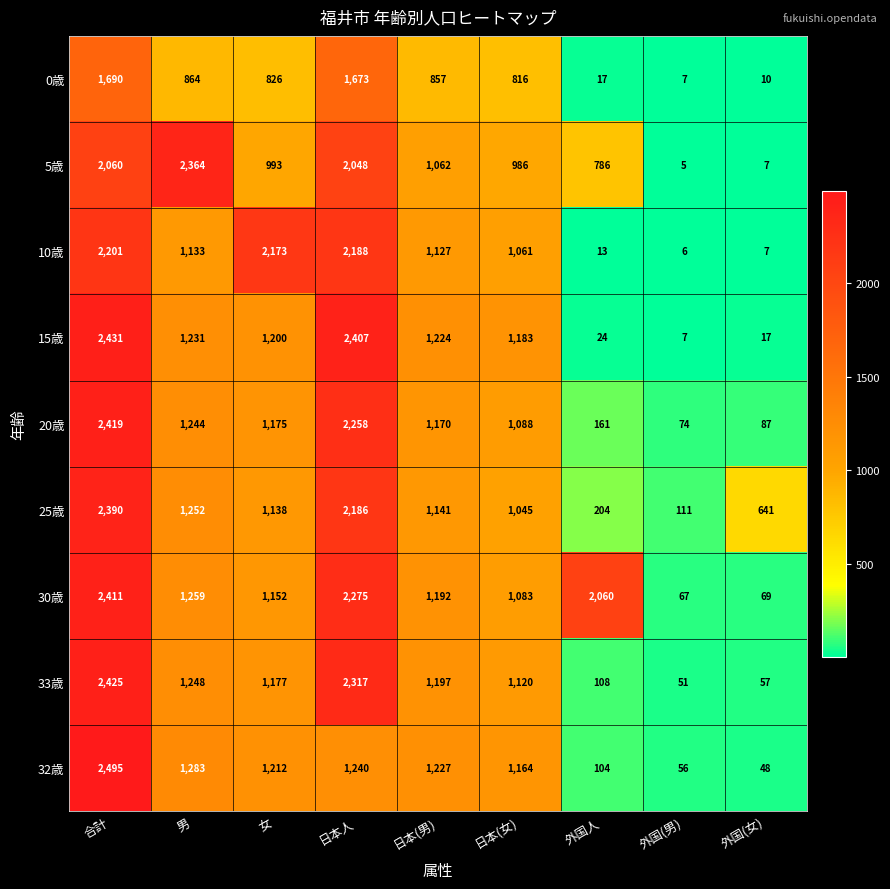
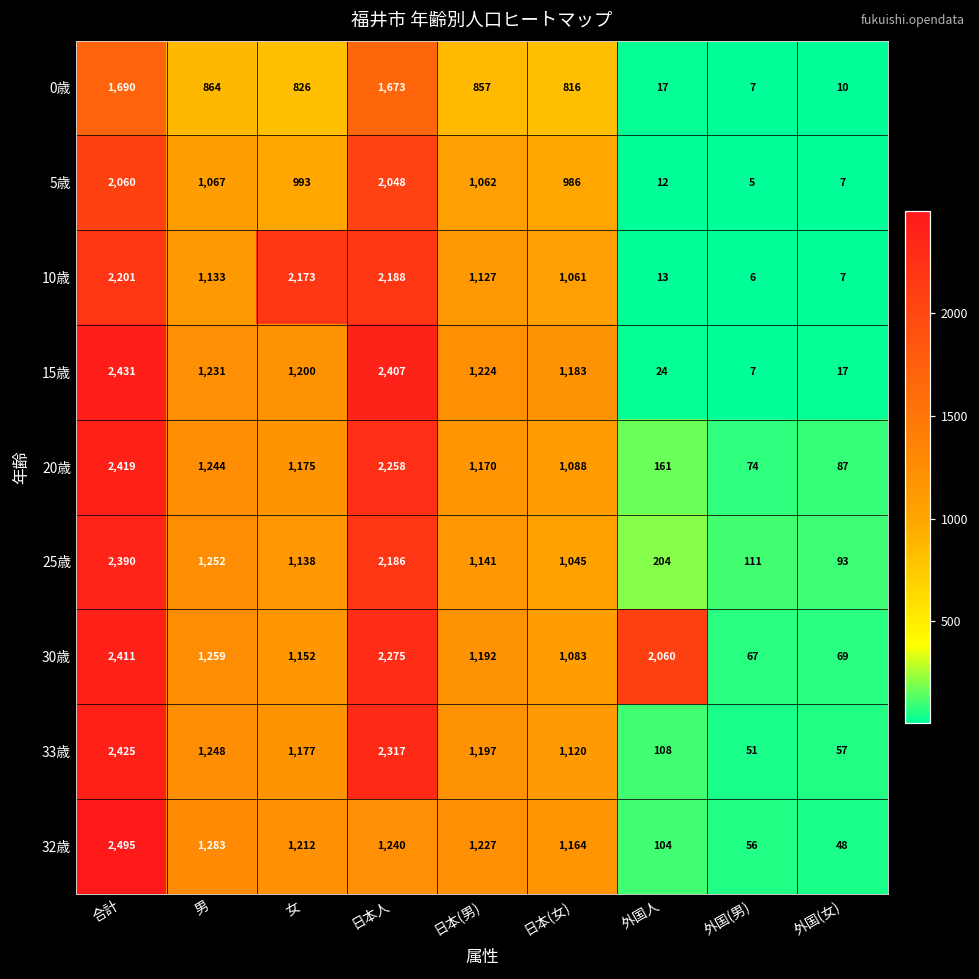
5歳, 男: 2,364 -> 1,067
5歳, 外国人: 786 -> 12
25歳, 外国(女): 641 -> 93
